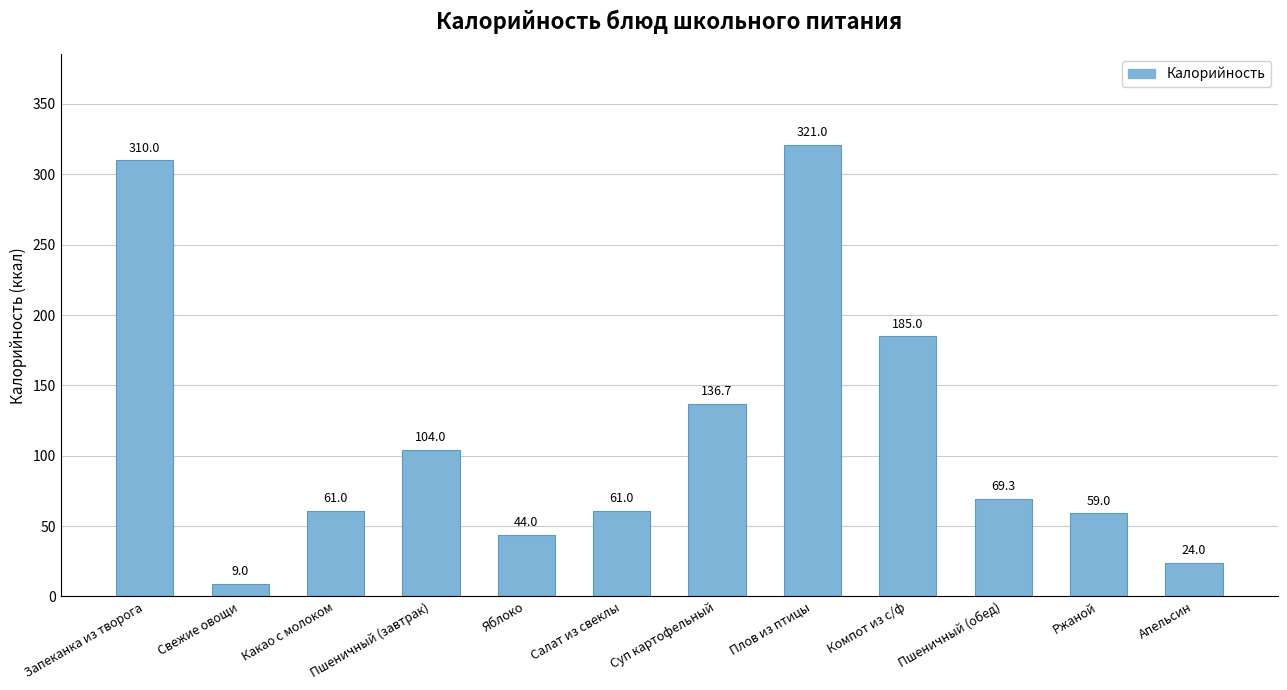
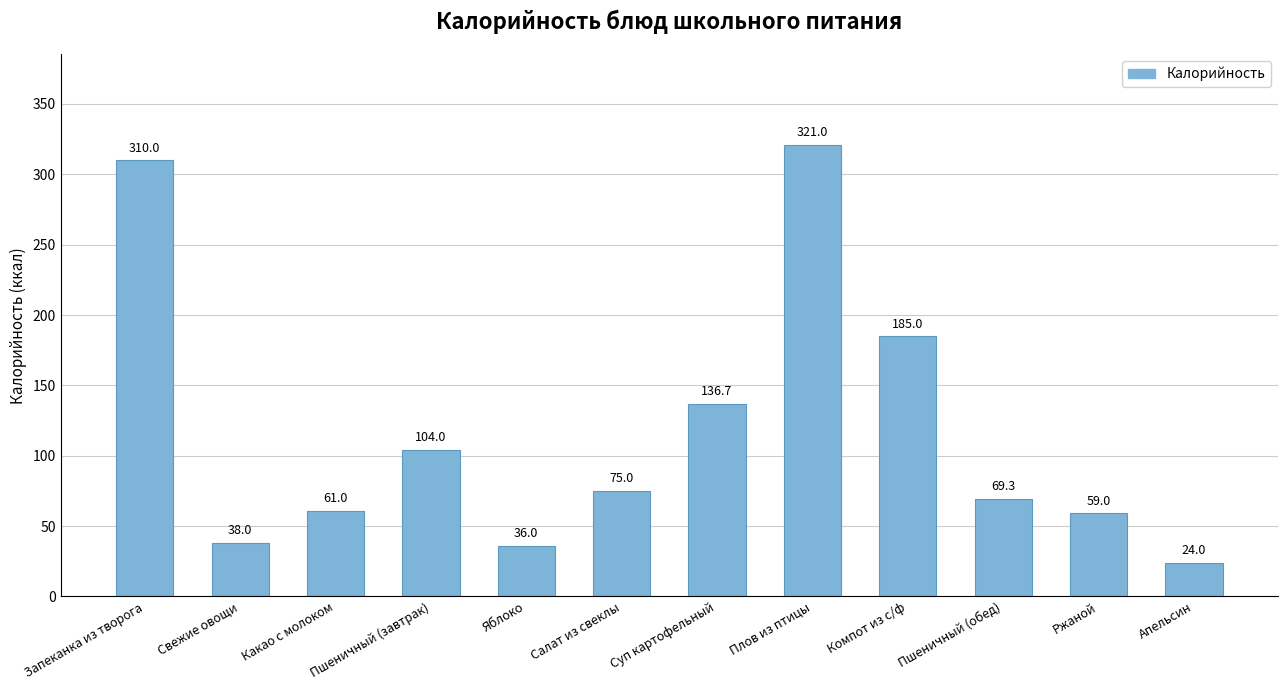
Свежие овощи: 9.0 -> 38.0
Яблоко: 44.0 -> 36.0
Салат из свеклы: 61.0 -> 75.0
